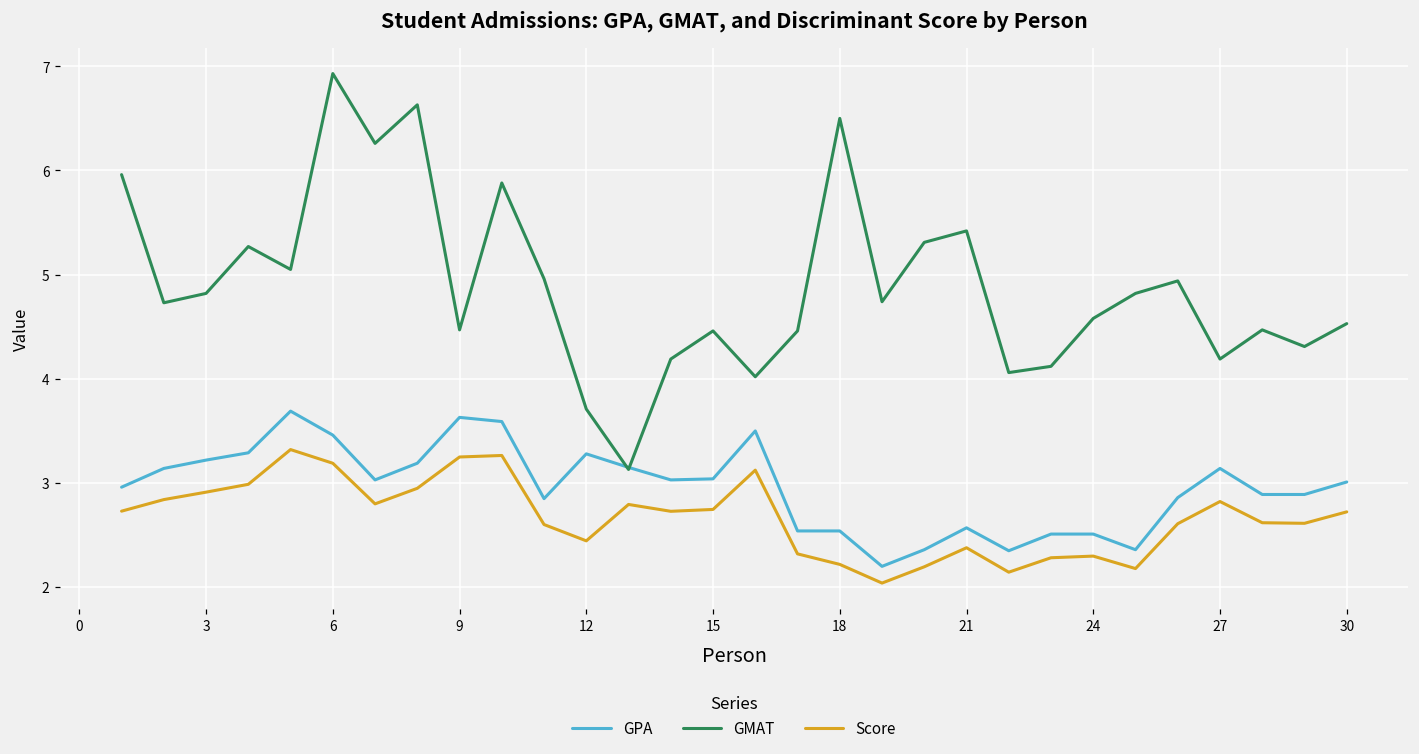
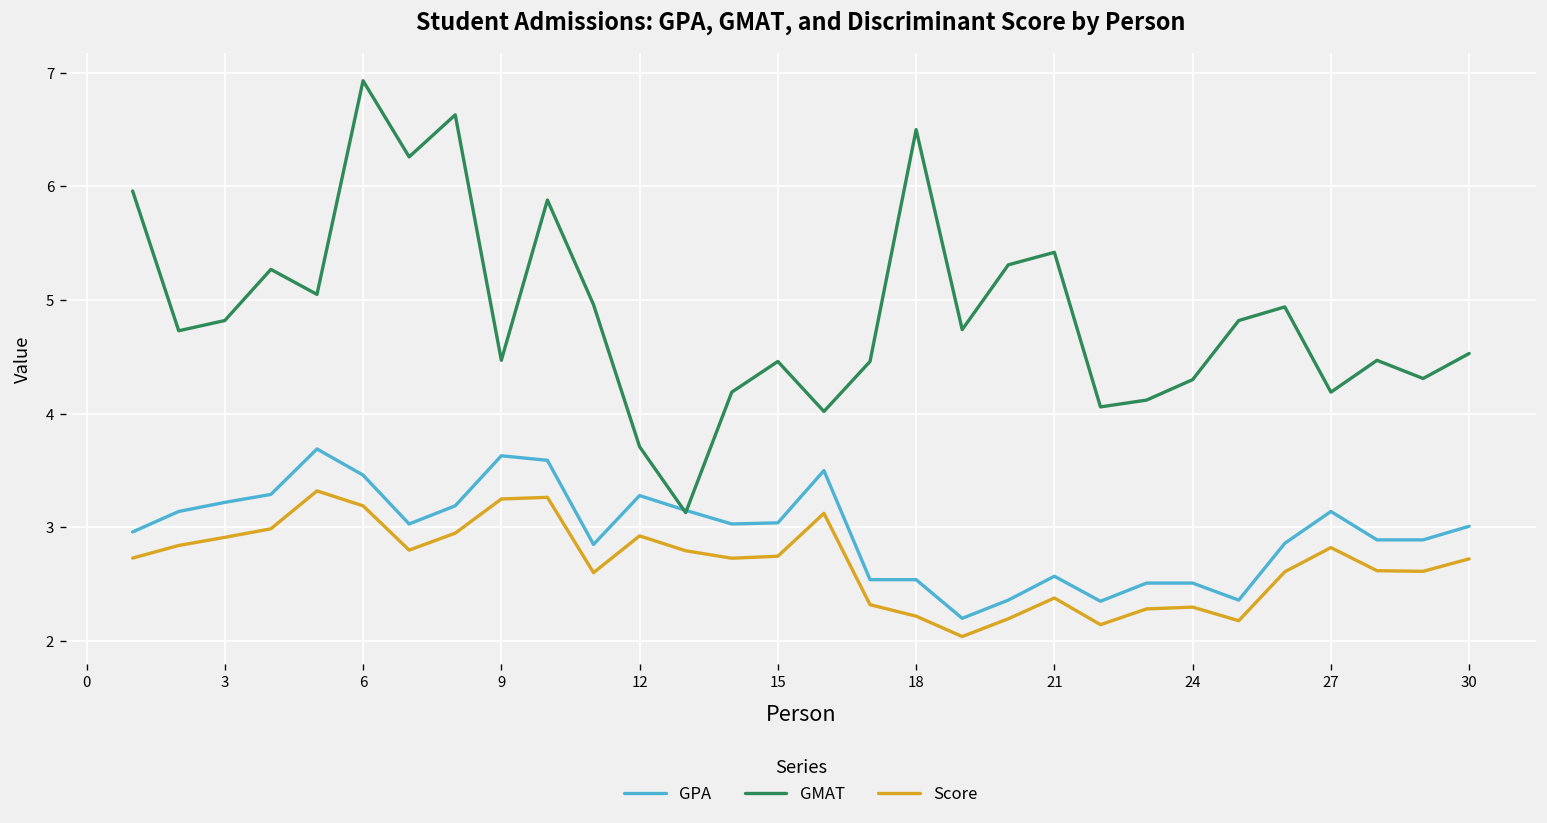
Score, 12: 2.4 -> 2.9
GMAT, 24: 4.6 -> 4.3
